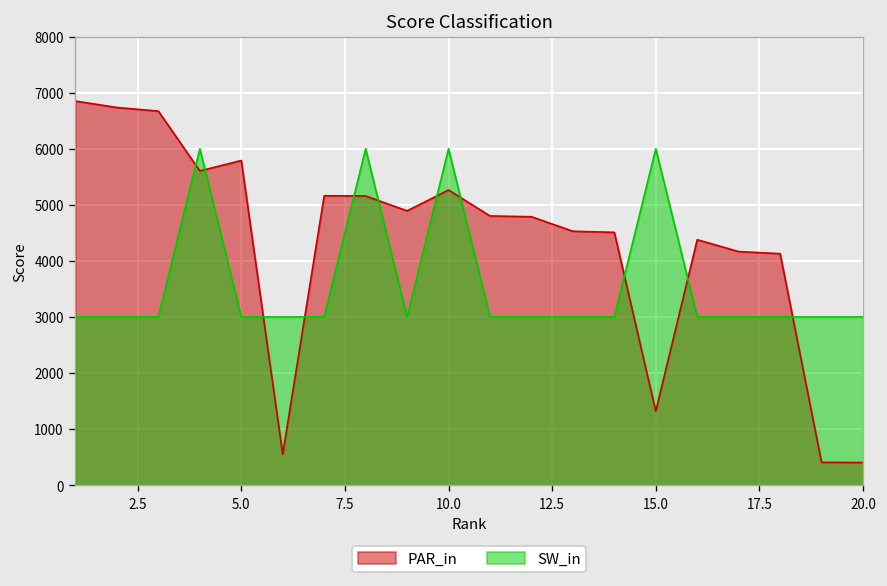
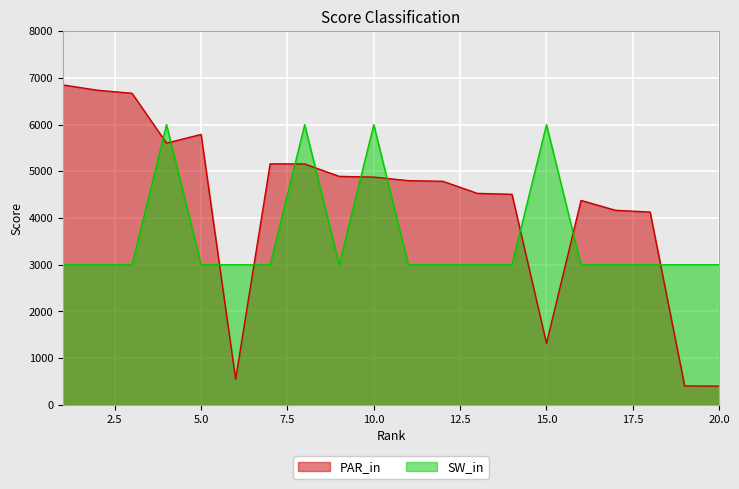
PAR_in, 10.0: 5300 -> 4900
